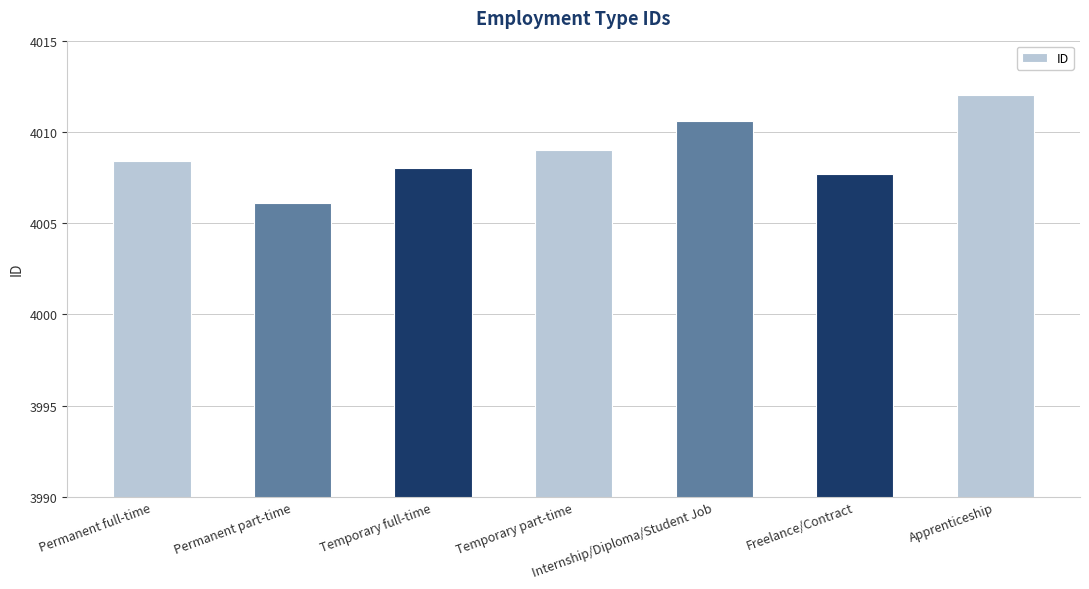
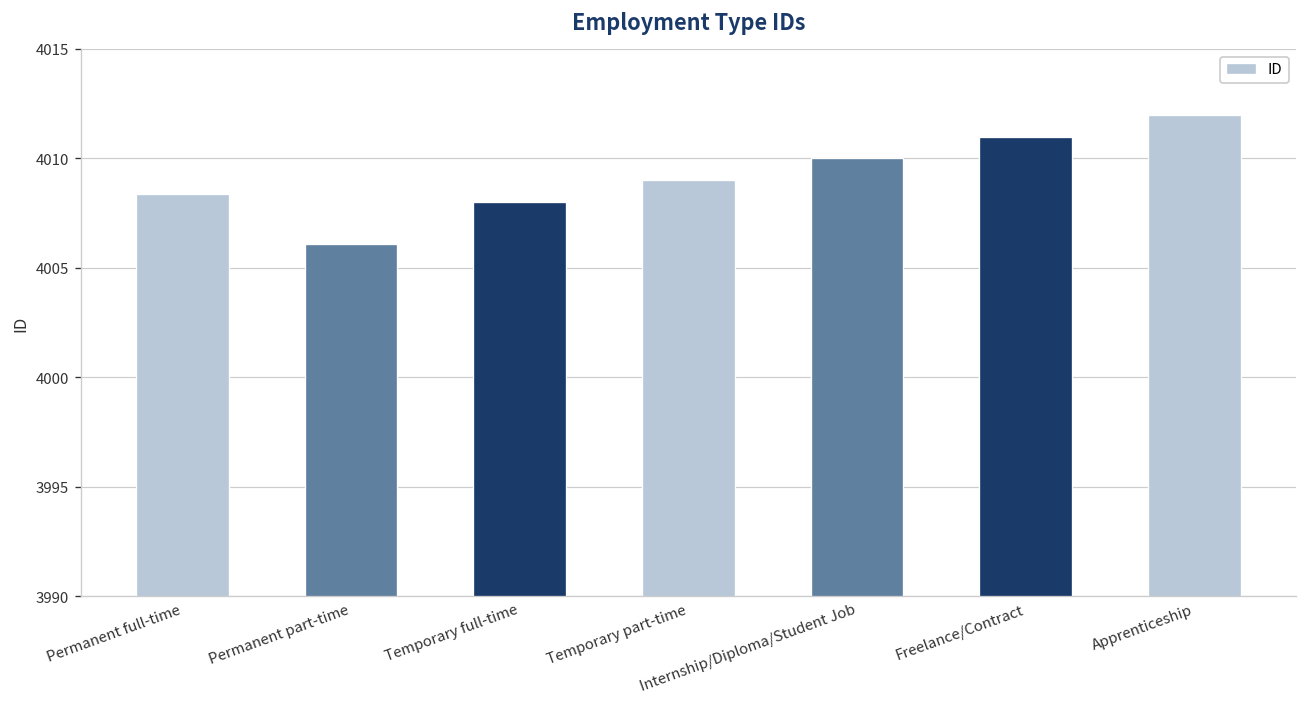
Internship/Diploma/Student Job: 4010.6 -> 4010.0
Freelance/Contract: 4007.7 -> 4011.0
